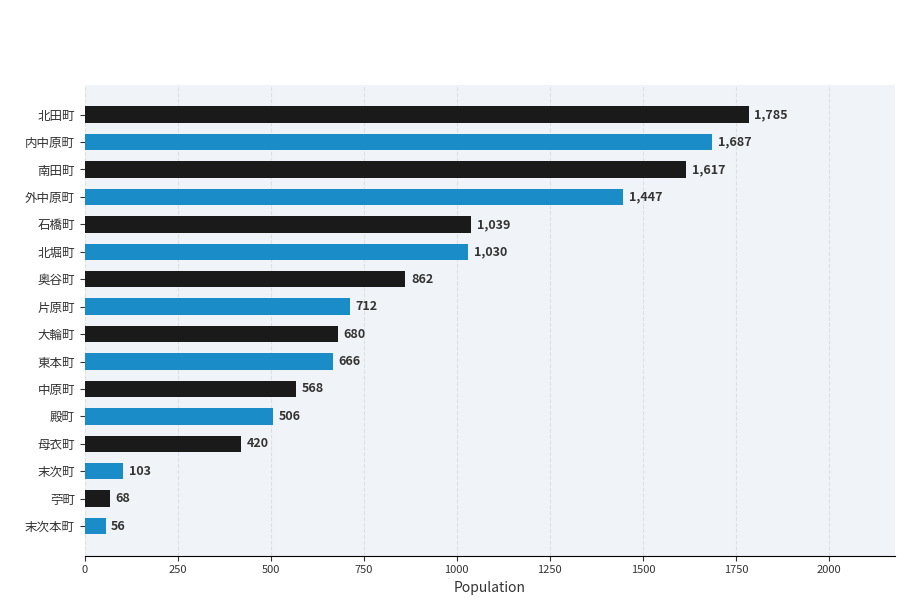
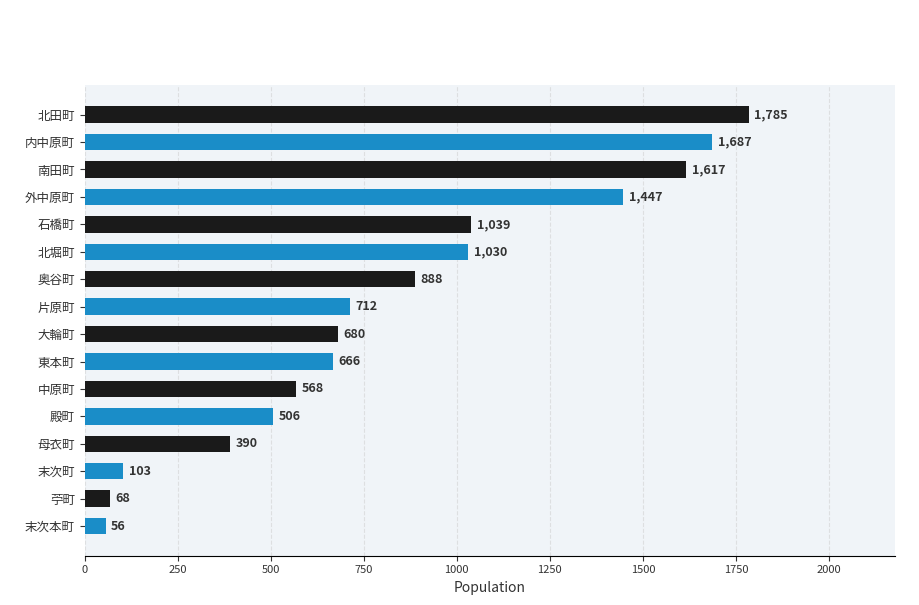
奥谷町: 862 -> 888
母衣町: 420 -> 390
